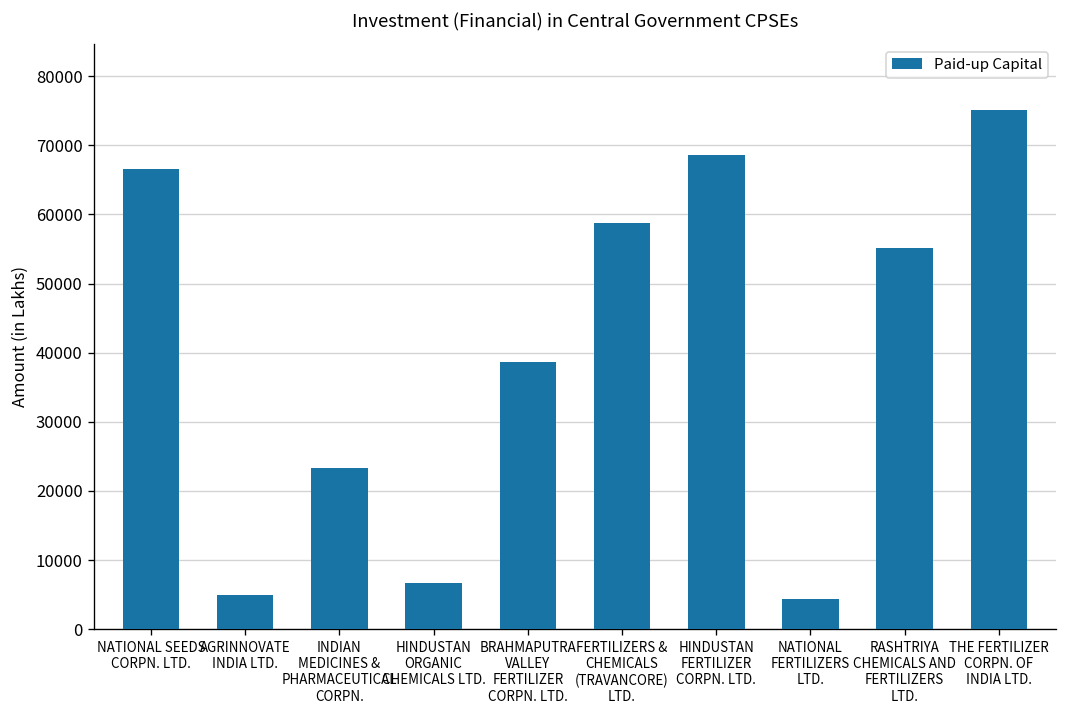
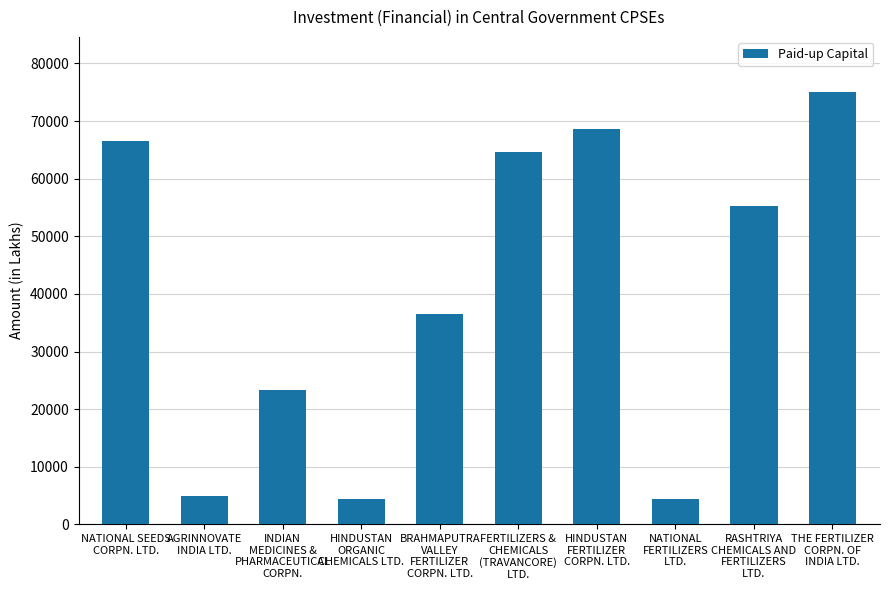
HINDUSTAN ORGANIC CHEMICALS LTD.: 7000 -> 4000
BRAHMAPUTRA VALLEY FERTILIZER CORPN. LTD.: 39000 -> 37000
FERTILIZERS & CHEMICALS (TRAVANCORE) LTD.: 59000 -> 65000
